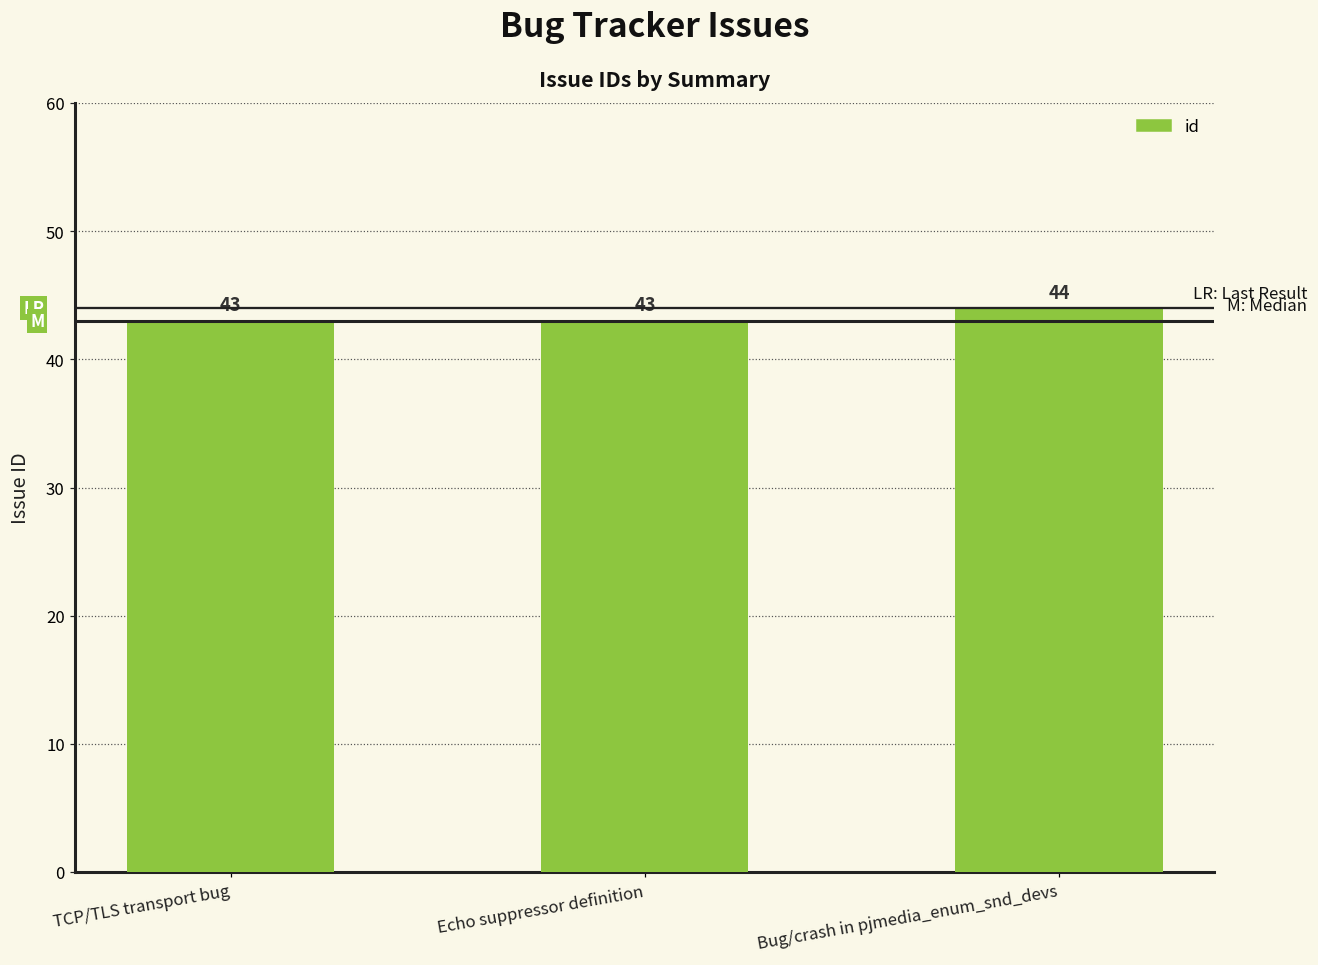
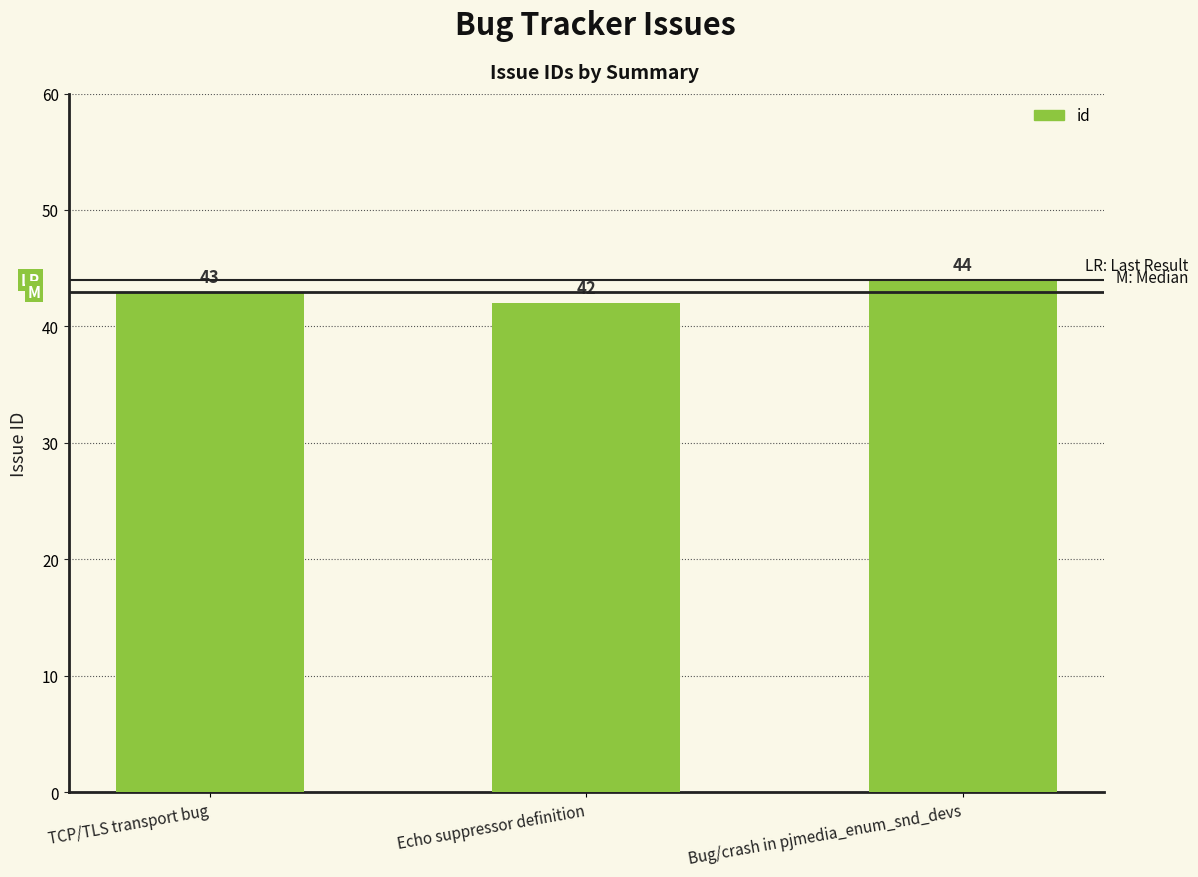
Echo suppressor definition: 43 -> 42
